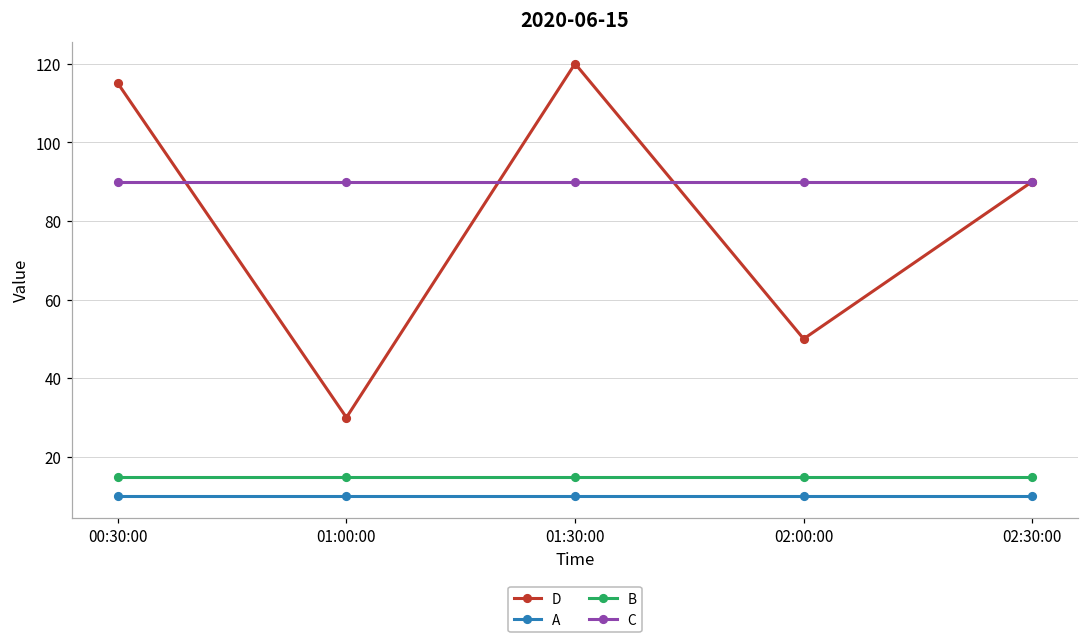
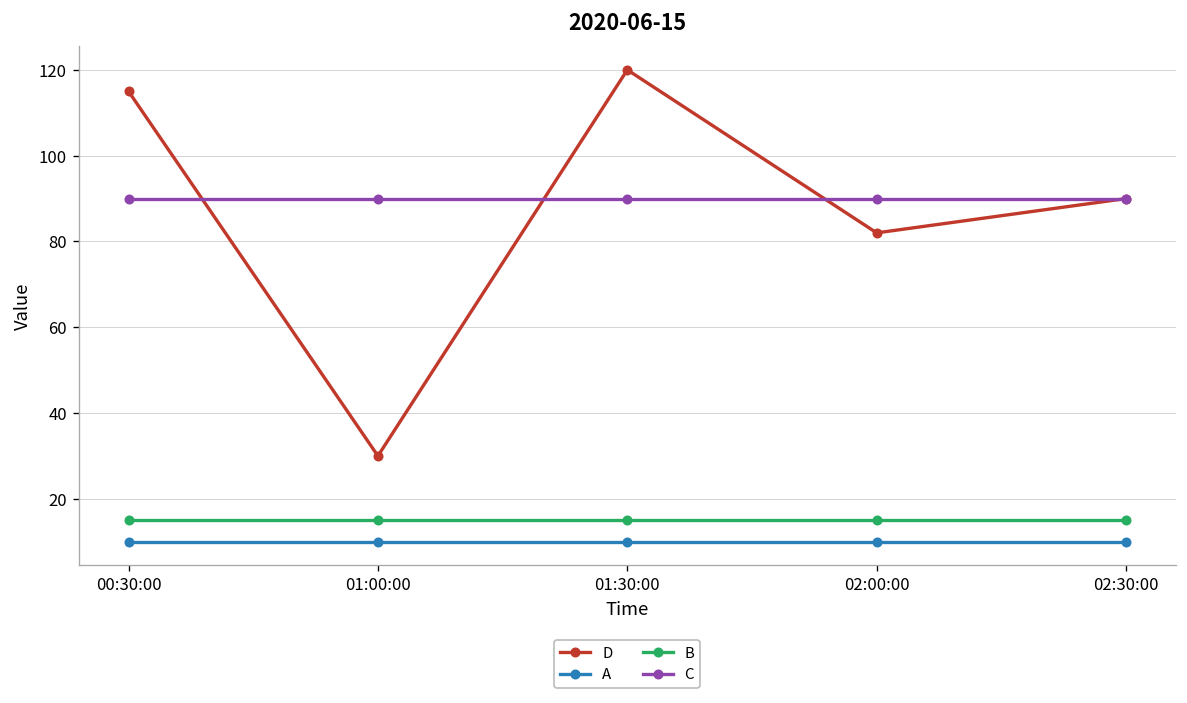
D, 02:00:00: 50 -> 82
